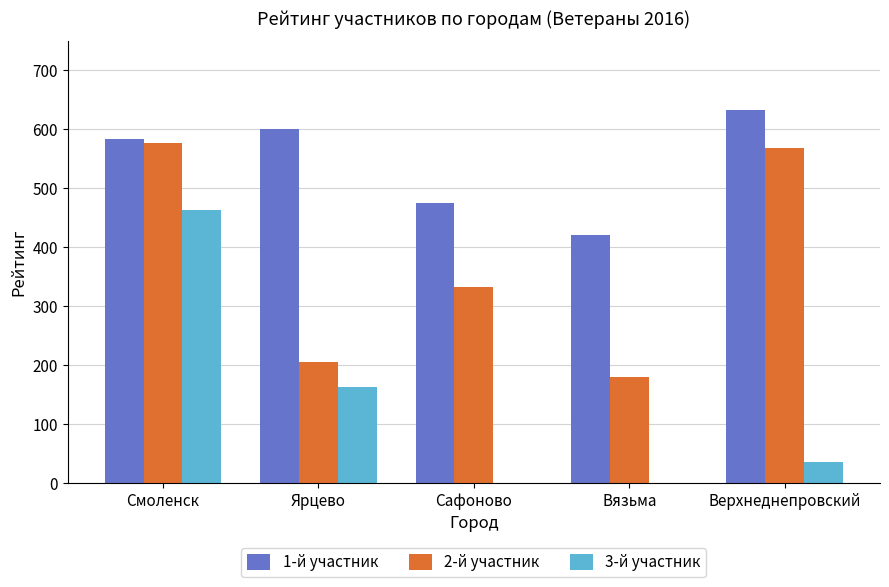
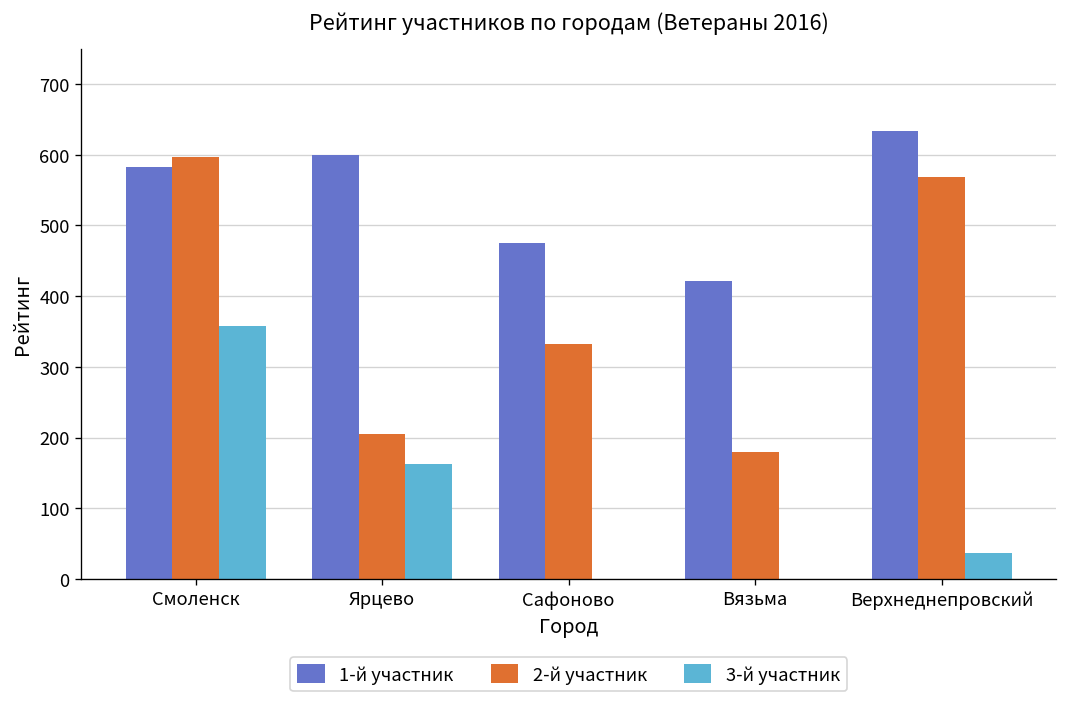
2-й участник, Смоленск: 580 -> 600
3-й участник, Смоленск: 460 -> 360
